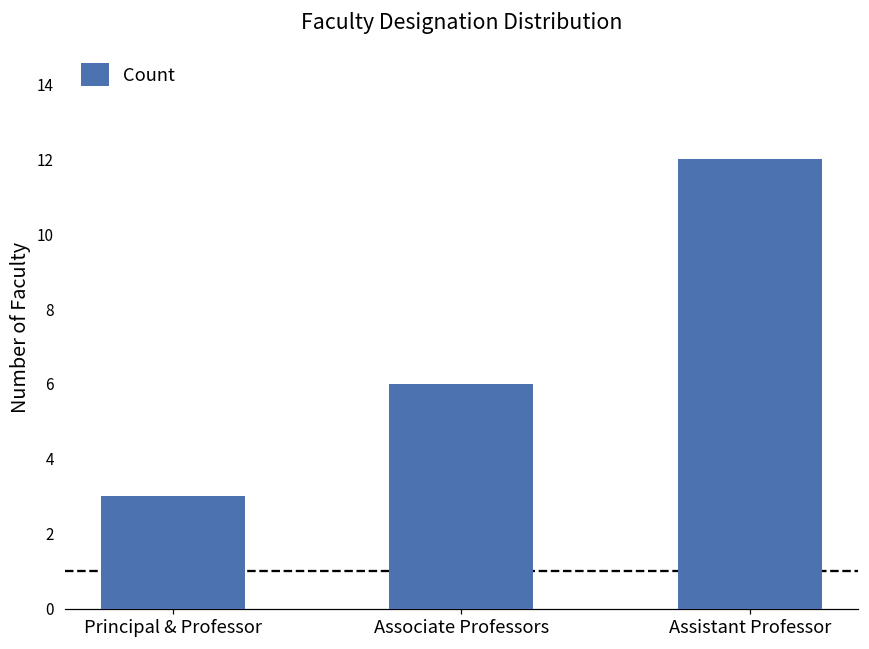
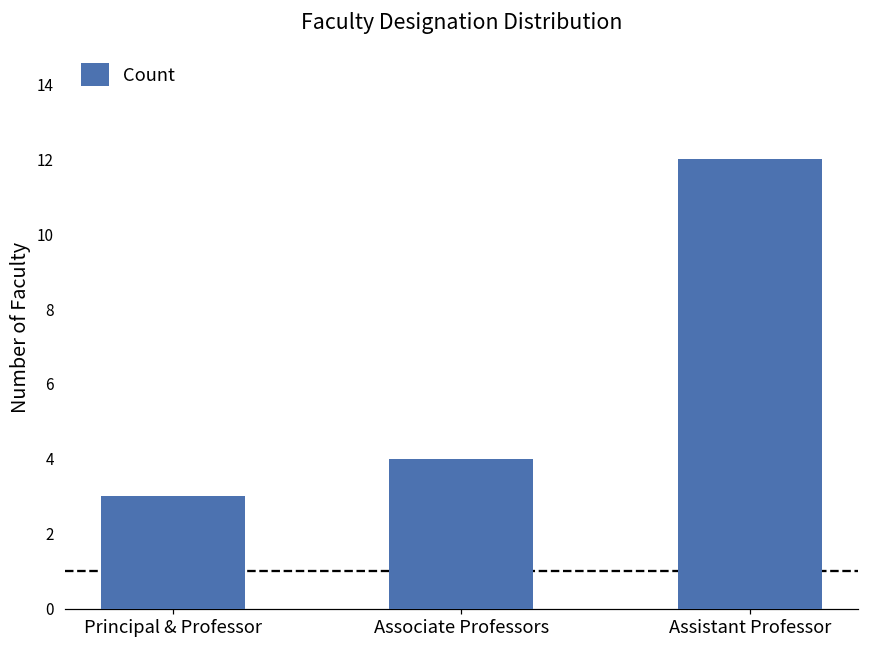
Associate Professors: 6 -> 4
